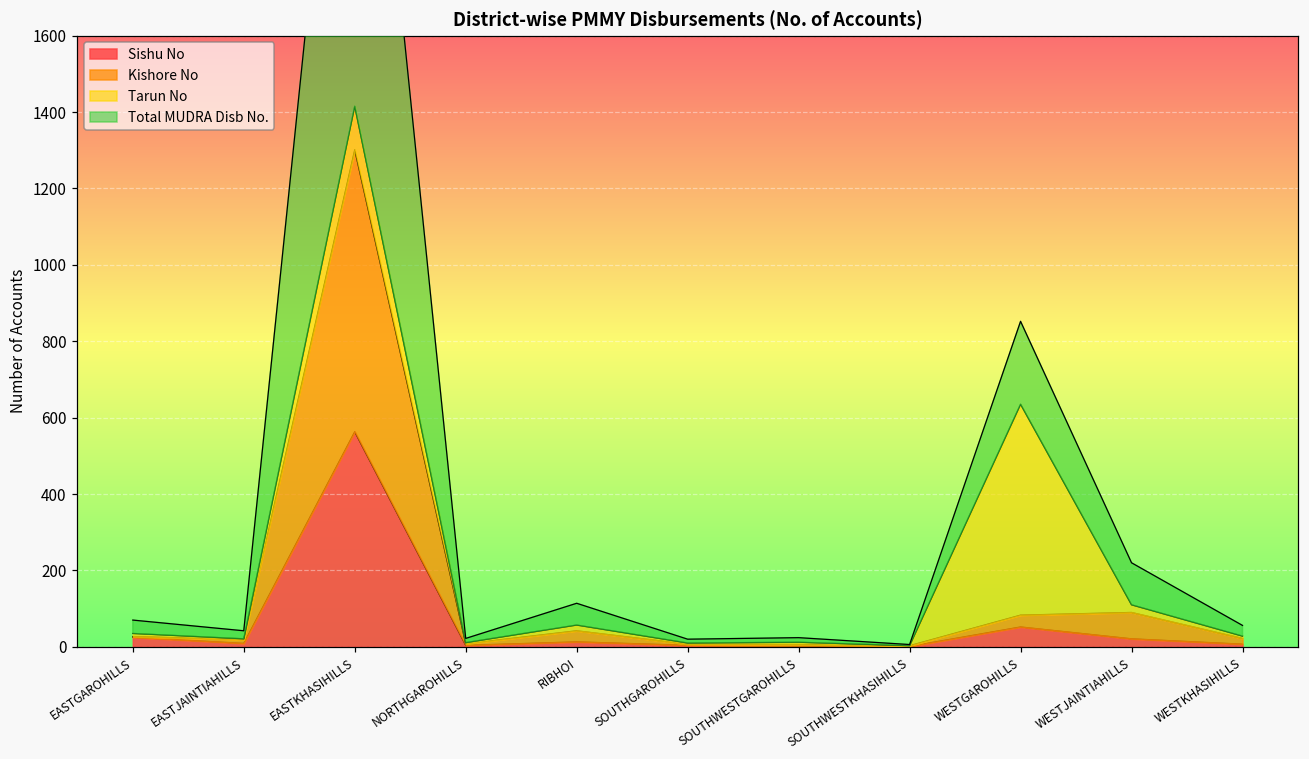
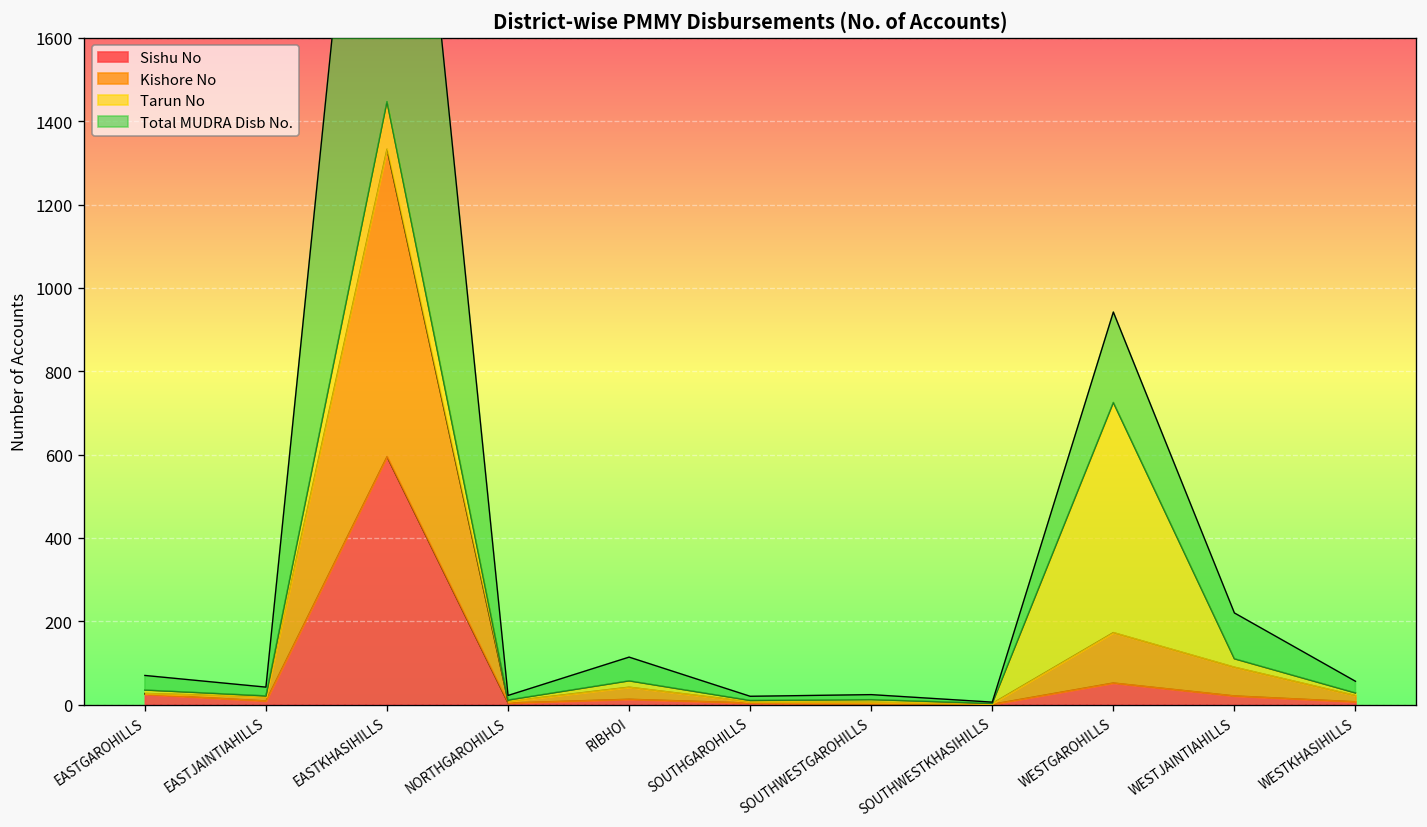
Sishu No, EASTKHASIHILLS: 560 -> 600
Kishore No, WESTGAROHILLS: 30 -> 120
